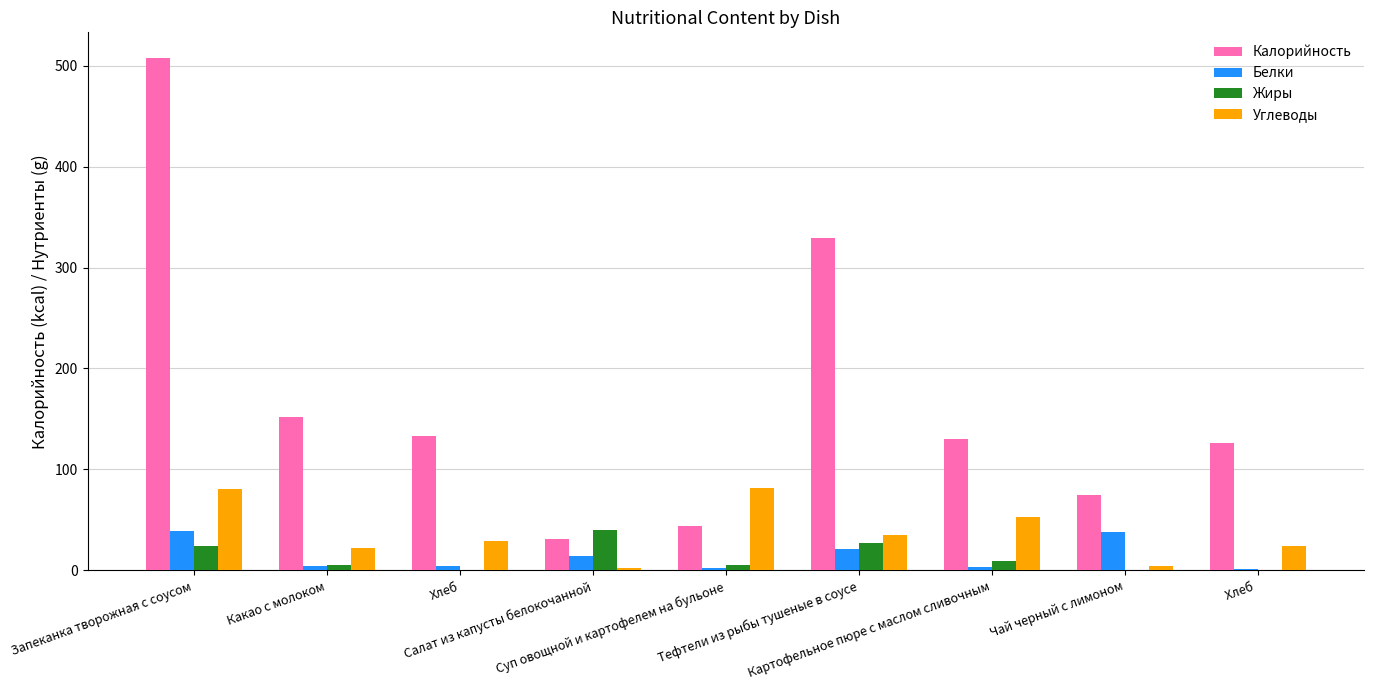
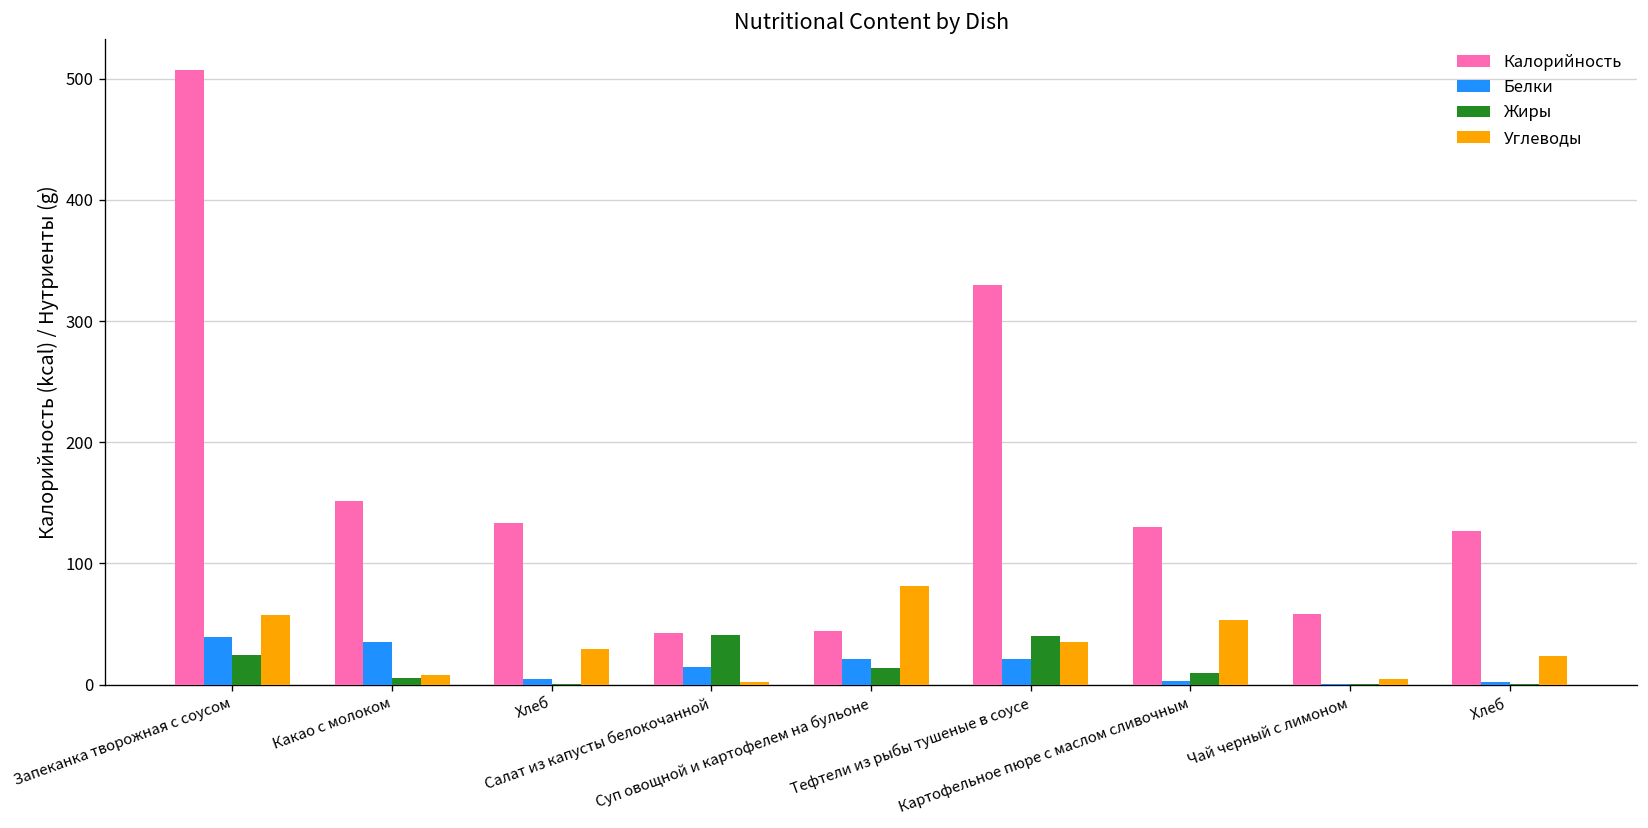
Углеводы, Запеканка творожная с соусом: 81 -> 58
Белки, Какао с молоком: 4 -> 35
Углеводы, Какао с молоком: 23 -> 8
Калорийность, Салат из капусты белокочанной: 31 -> 43
Белки, Суп овощной и картофелем на бульоне: 2 -> 21
Жиры, Суп овощной и картофелем на бульоне: 5 -> 14
Жиры, Тефтели из рыбы тушеные в соусе: 27 -> 40
Калорийность, Чай черный с лимоном: 75 -> 59
Белки, Чай черный с лимоном: 38 -> 0
